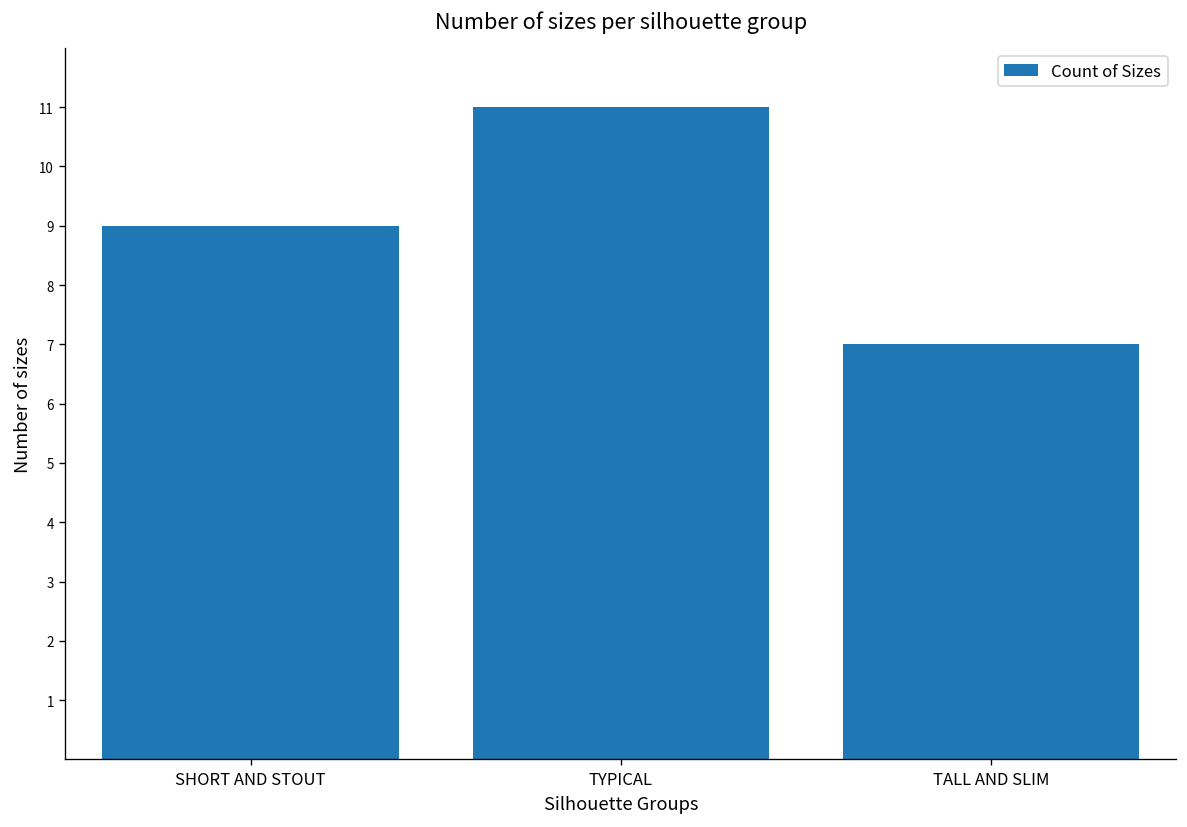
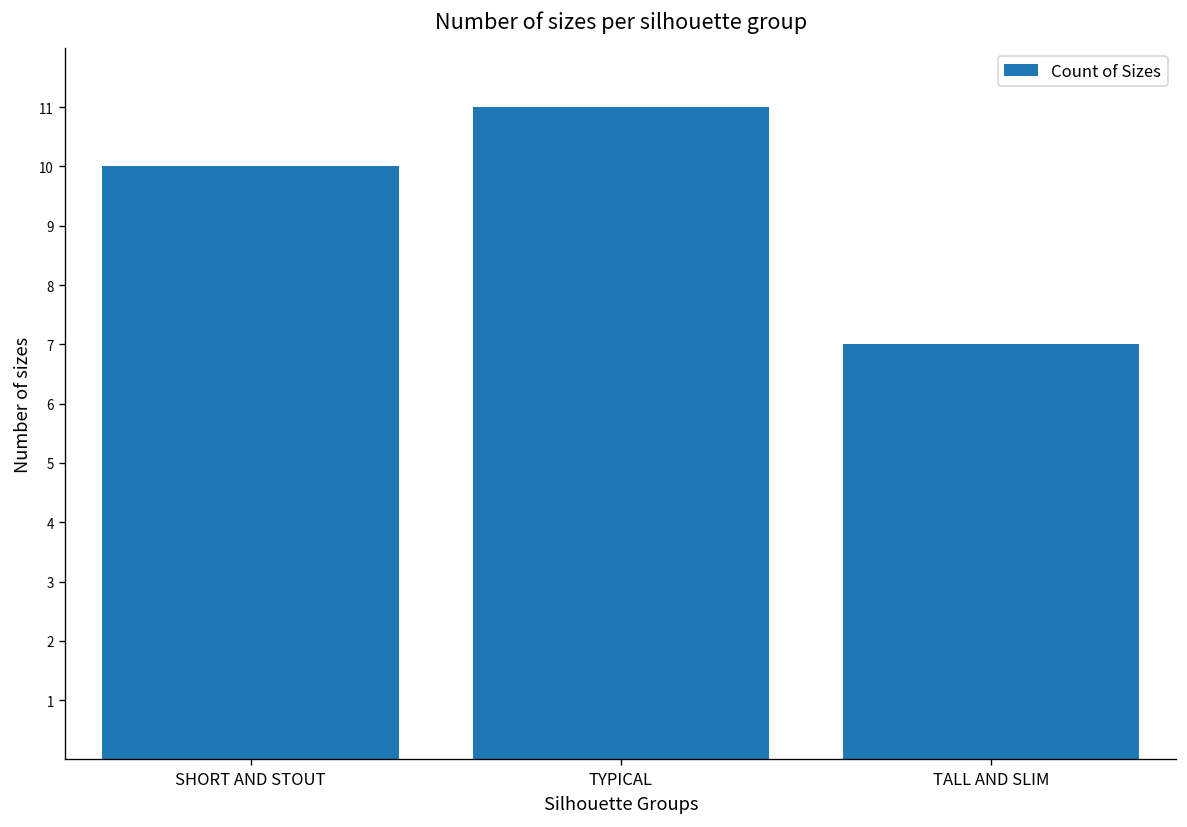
SHORT AND STOUT: 9 -> 10
